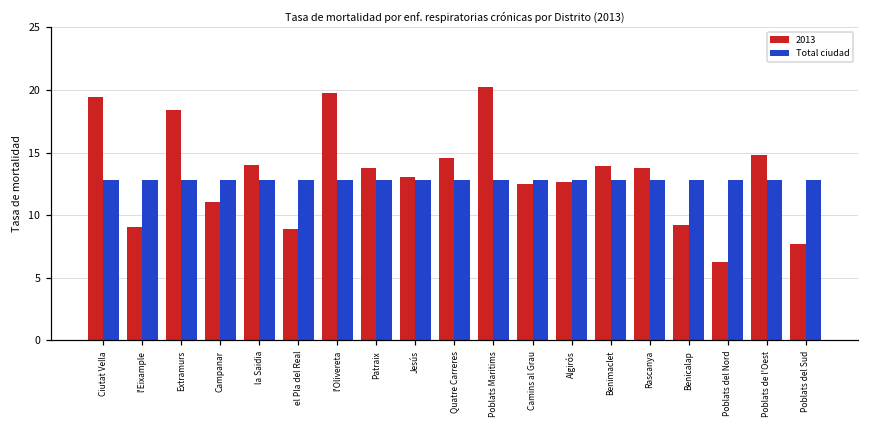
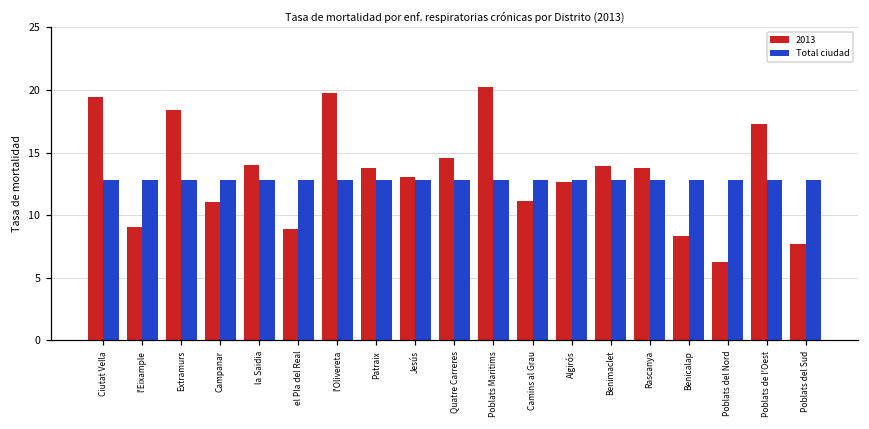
2013, Camins al Grau: 12.5 -> 11.2
2013, Benicalap: 9.2 -> 8.3
2013, Poblats de l'Oest: 14.8 -> 17.3
